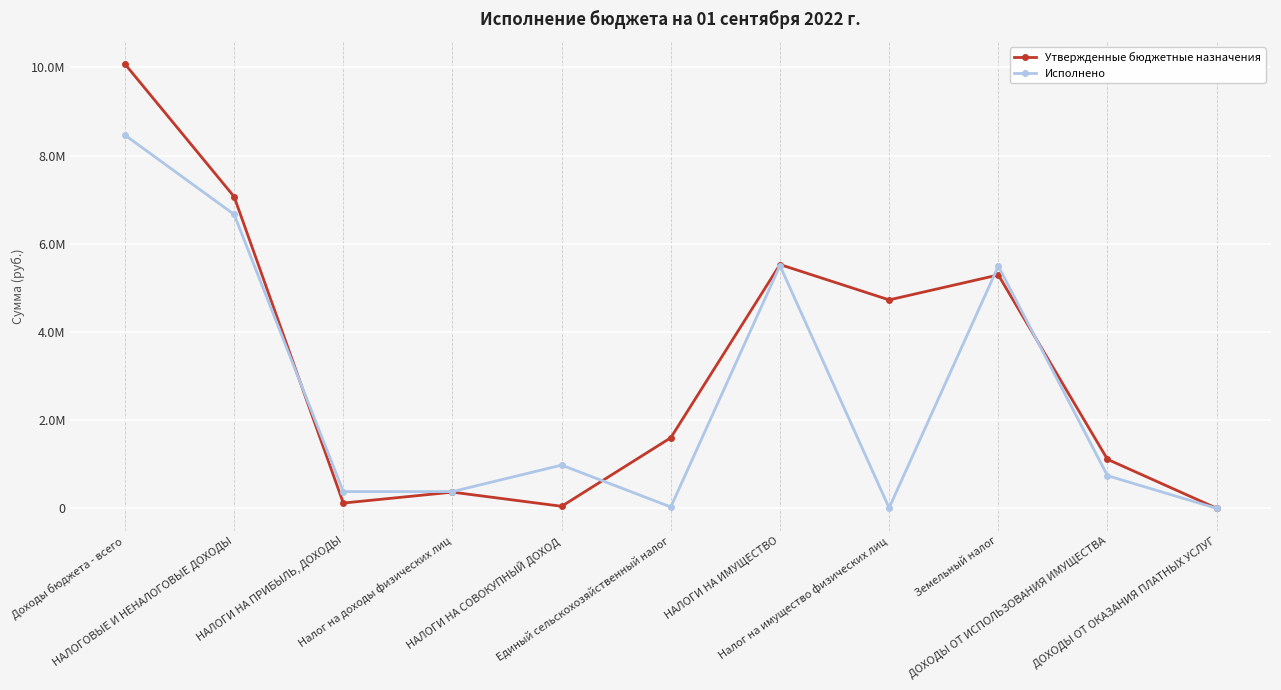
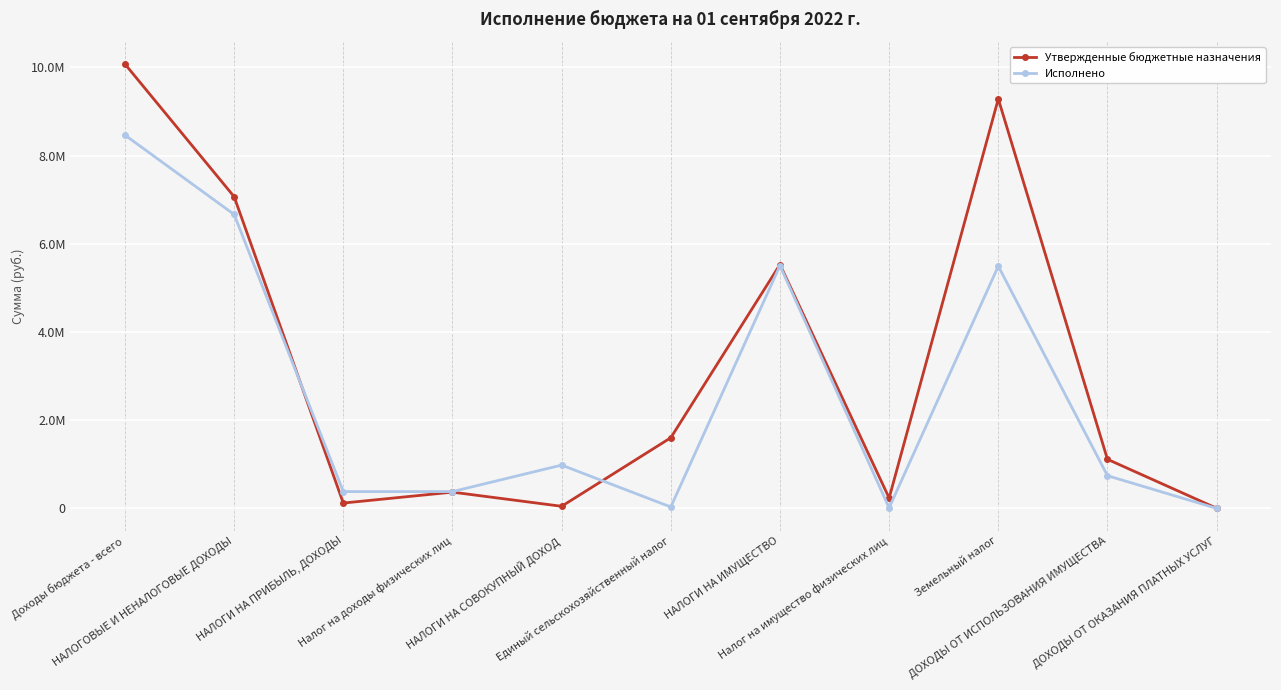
Утвержденные бюджетные назначения, Налог на имущество физических лиц: 4700000 -> 200000
Утвержденные бюджетные назначения, Земельный налог: 5300000 -> 9300000
